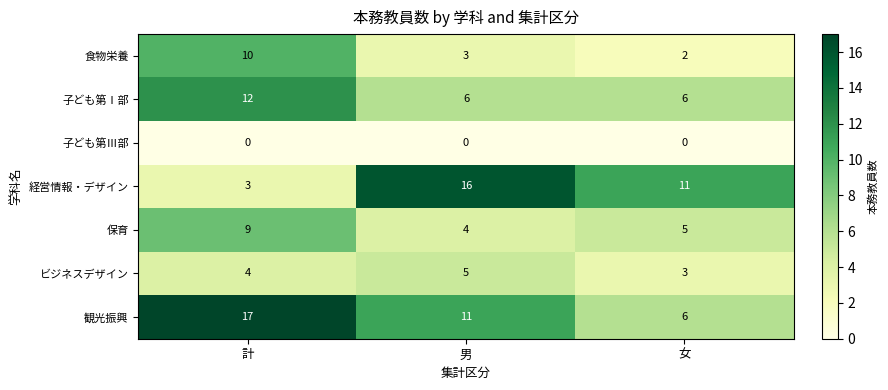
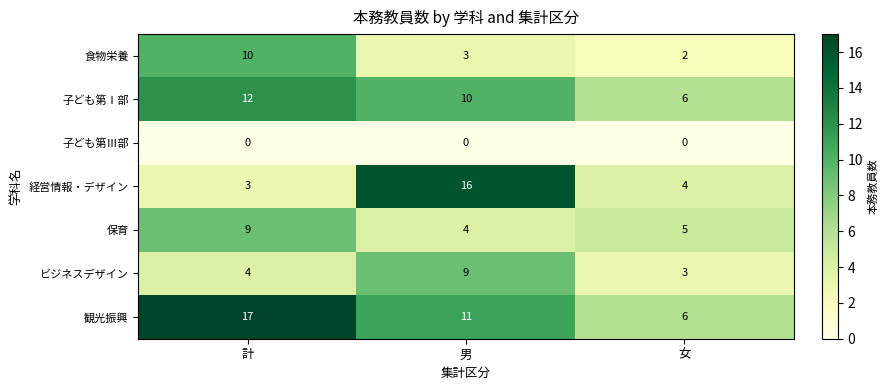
子ども第Ⅰ部, 男: 6 -> 10
経営情報・デザイン, 女: 11 -> 4
ビジネスデザイン, 男: 5 -> 9
